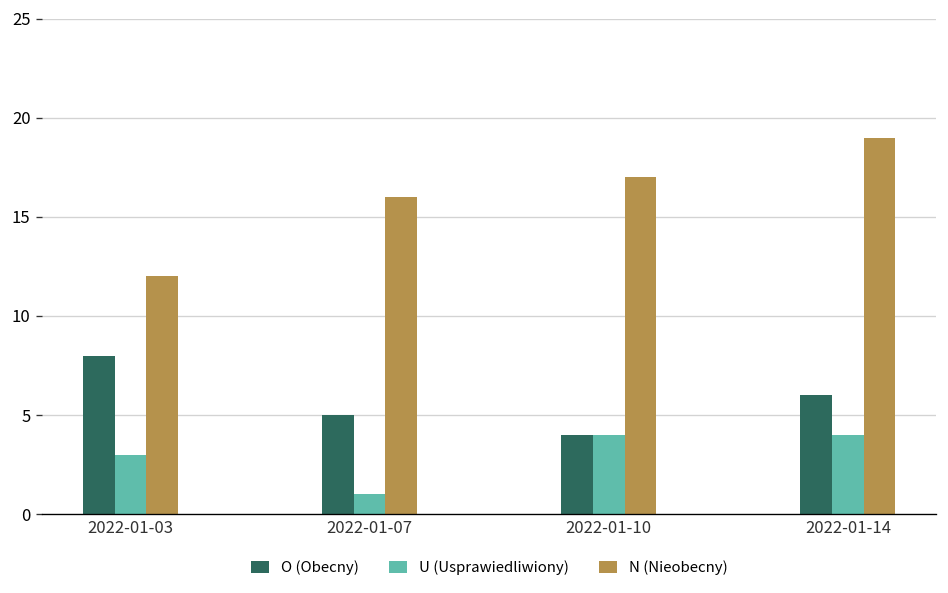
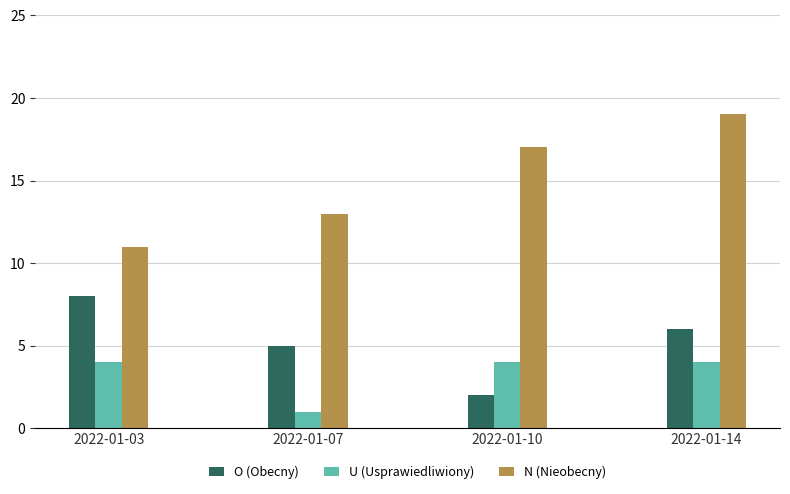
U (Usprawiedliwiony), 2022-01-03: 3 -> 4
N (Nieobecny), 2022-01-03: 12 -> 11
N (Nieobecny), 2022-01-07: 16 -> 13
O (Obecny), 2022-01-10: 4 -> 2
